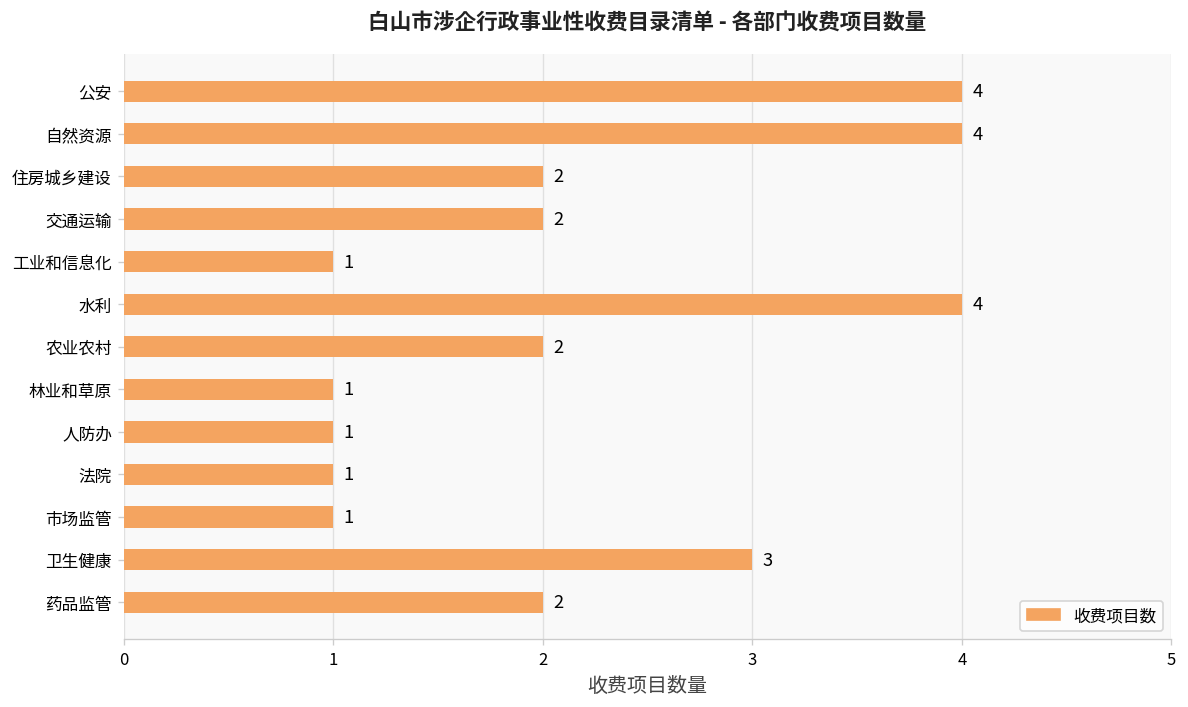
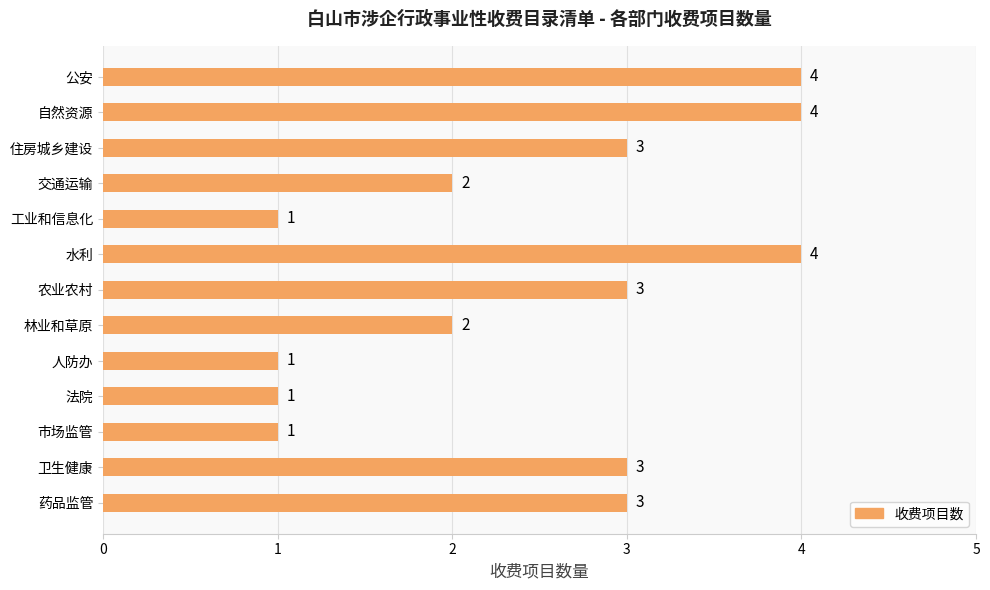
住房城乡建设: 2 -> 3
农业农村: 2 -> 3
林业和草原: 1 -> 2
药品监管: 2 -> 3
